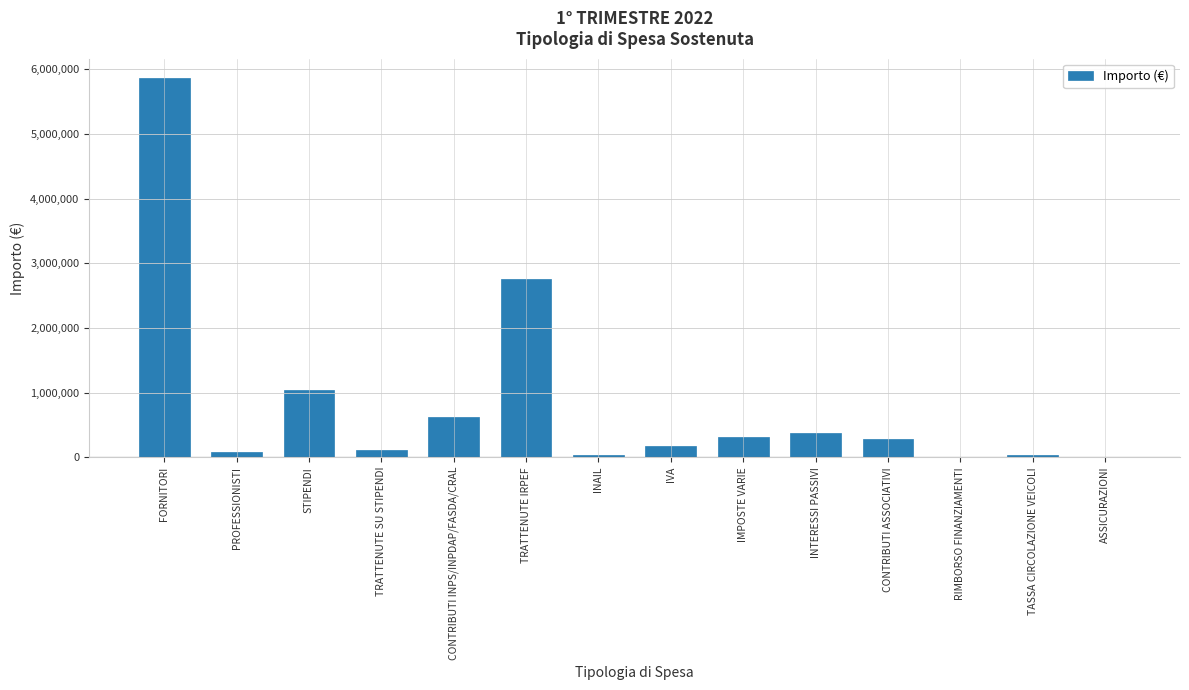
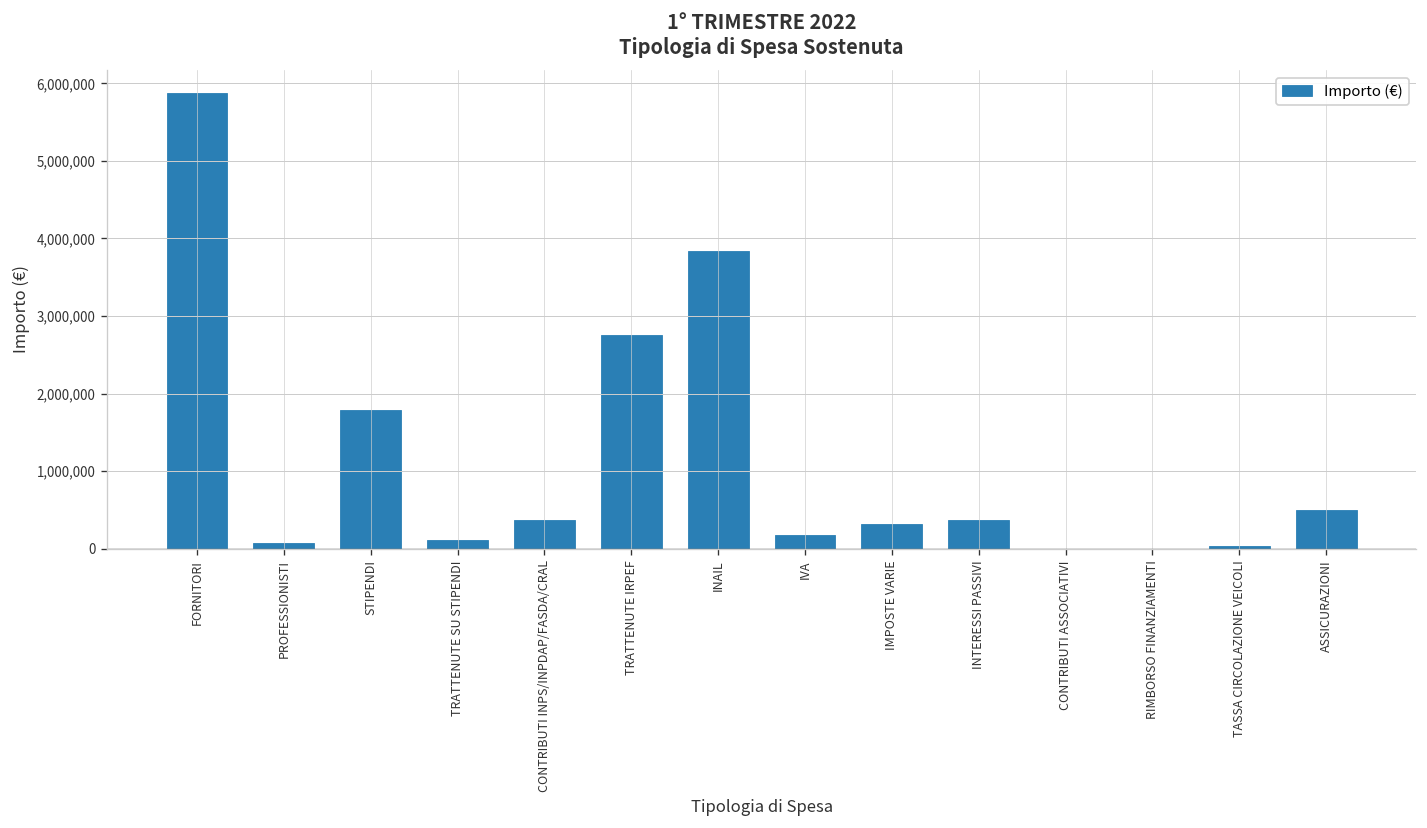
STIPENDI: 1,000,000 -> 1,800,000
CONTRIBUTI INPS/INPDAP/FASDA/CRAL: 600,000 -> 400,000
INAIL: 0 -> 3,800,000
CONTRIBUTI ASSOCIATIVI: 300,000 -> 0
ASSICURAZIONI: 0 -> 500,000
